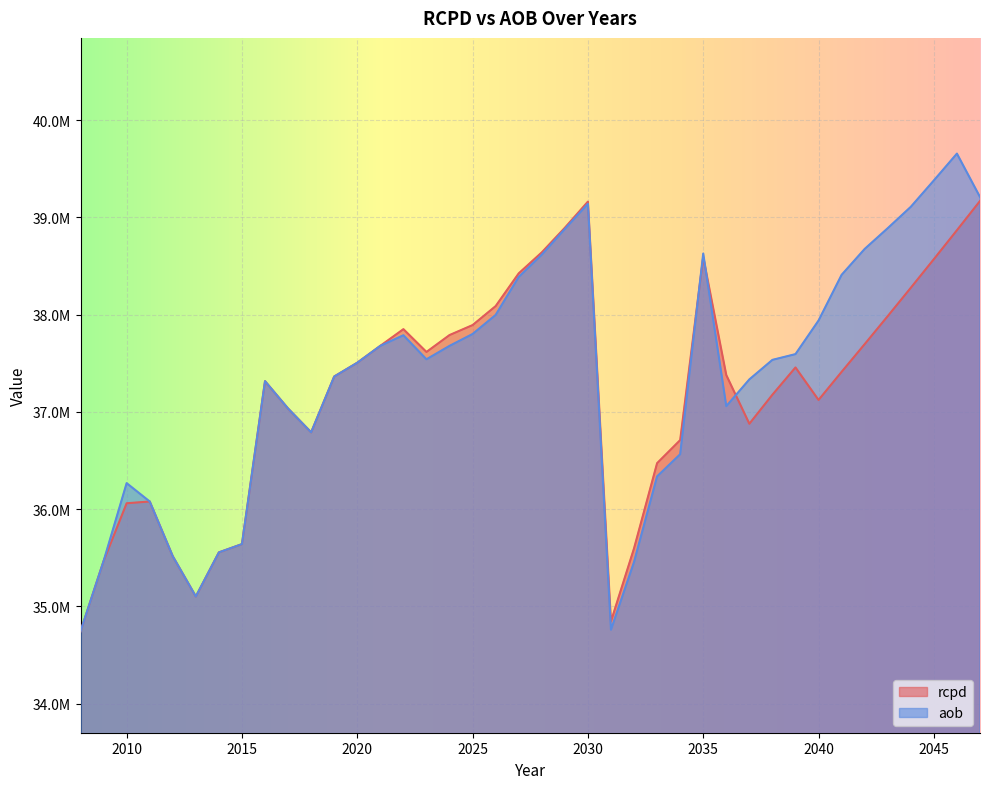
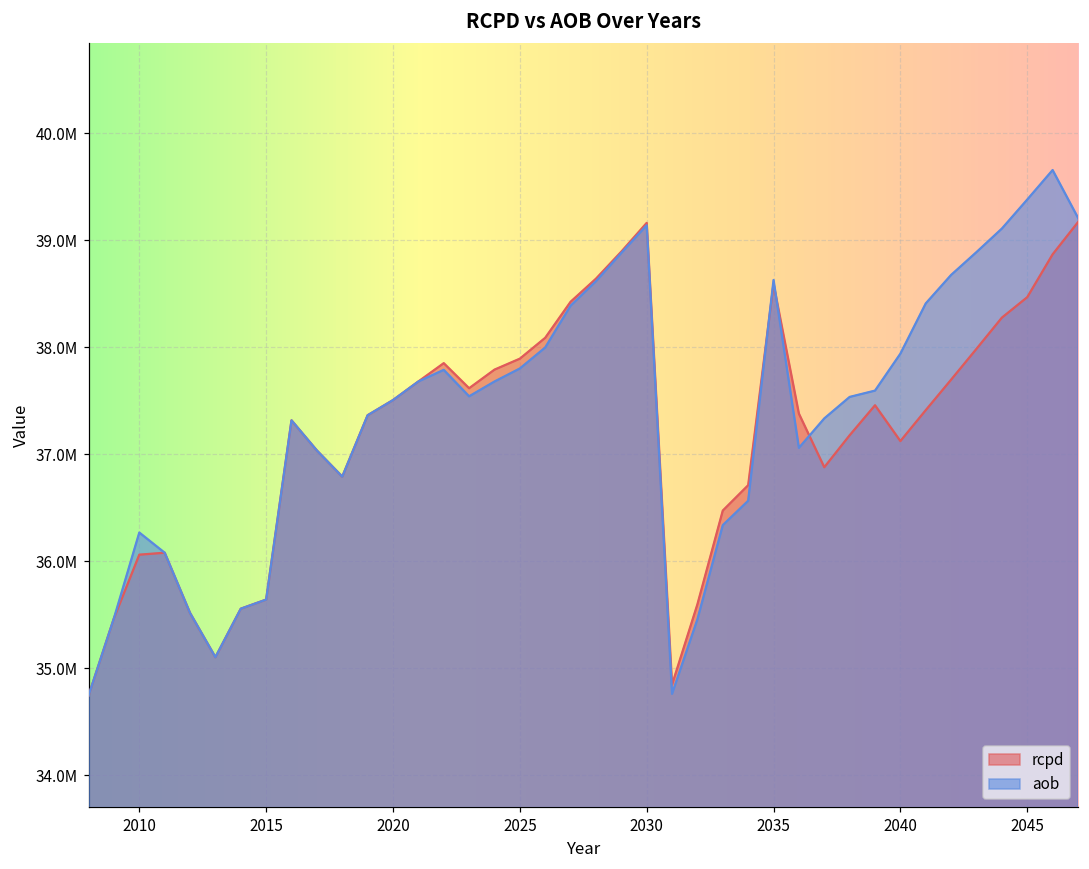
rcpd, 2045: 38600000 -> 38500000
